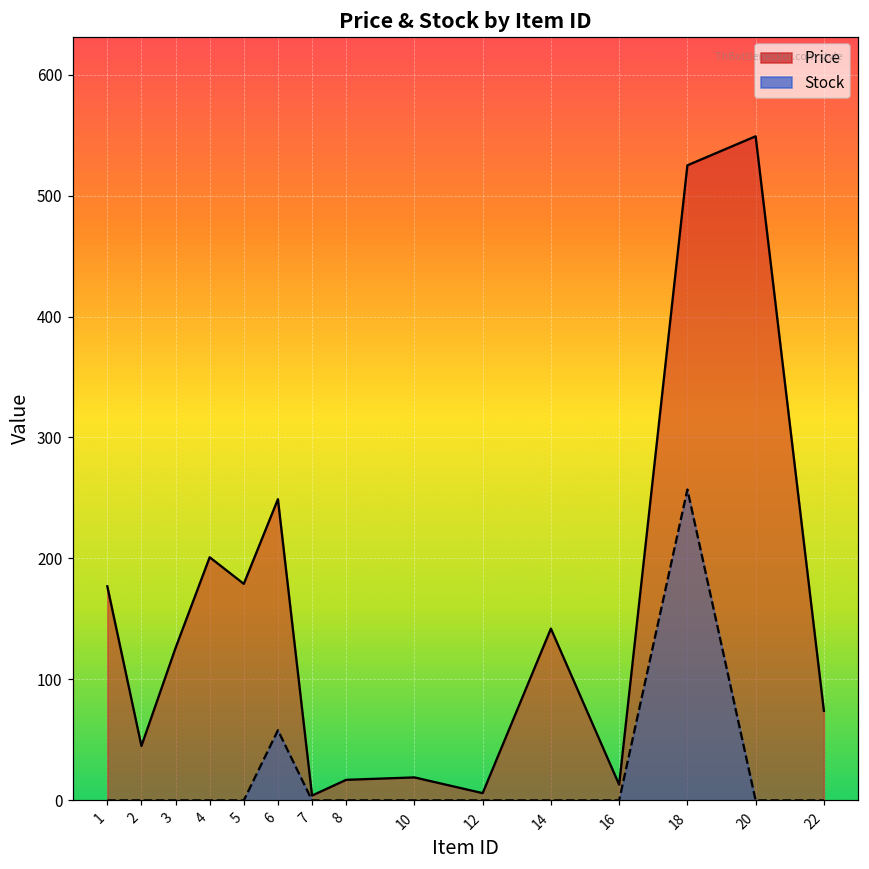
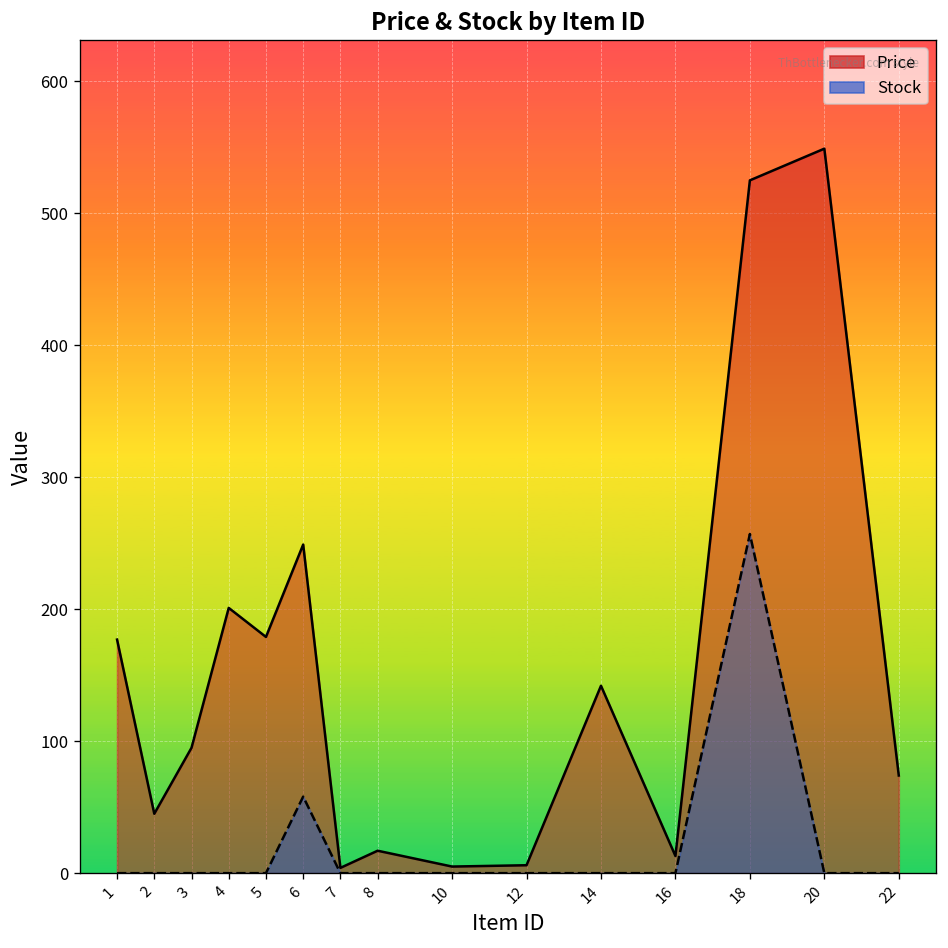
Price, 3: 126 -> 95
Price, 10: 19 -> 5
